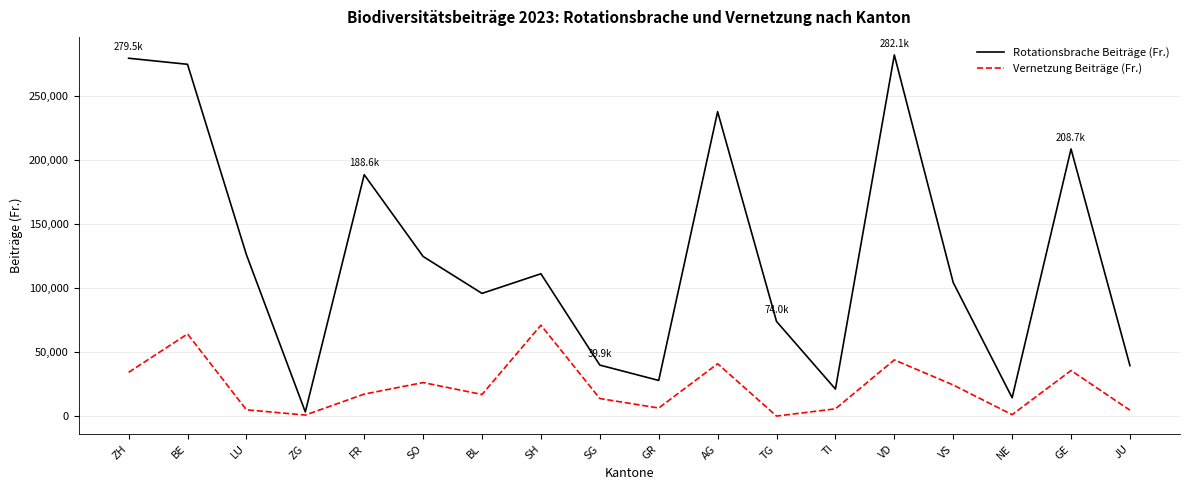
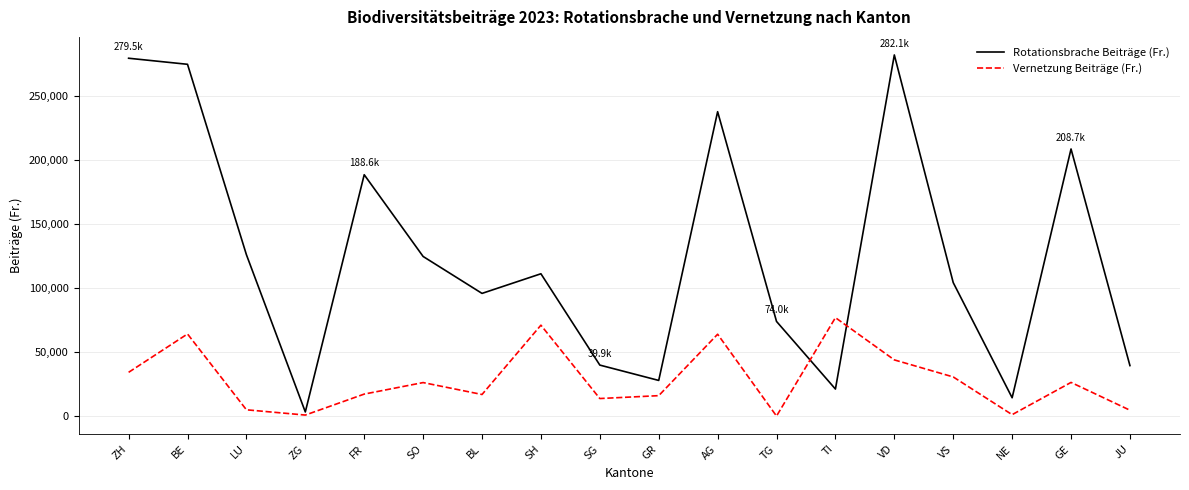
Vernetzung Beiträge (Fr.), GR: 6,000 -> 16,000
Vernetzung Beiträge (Fr.), AG: 41,000 -> 64,000
Vernetzung Beiträge (Fr.), TI: 6,000 -> 77,000
Vernetzung Beiträge (Fr.), VS: 24,000 -> 31,000
Vernetzung Beiträge (Fr.), GE: 36,000 -> 26,000
